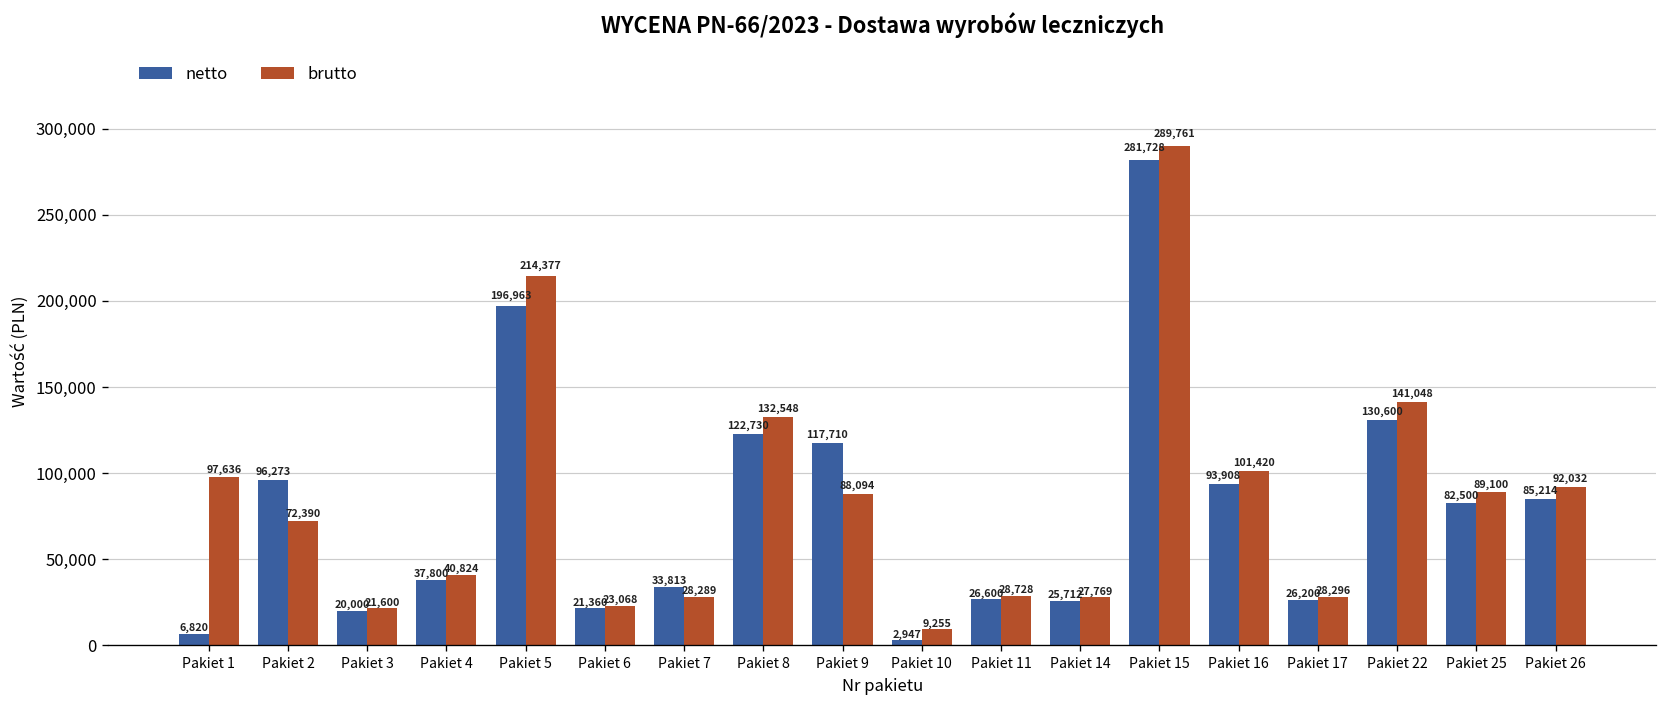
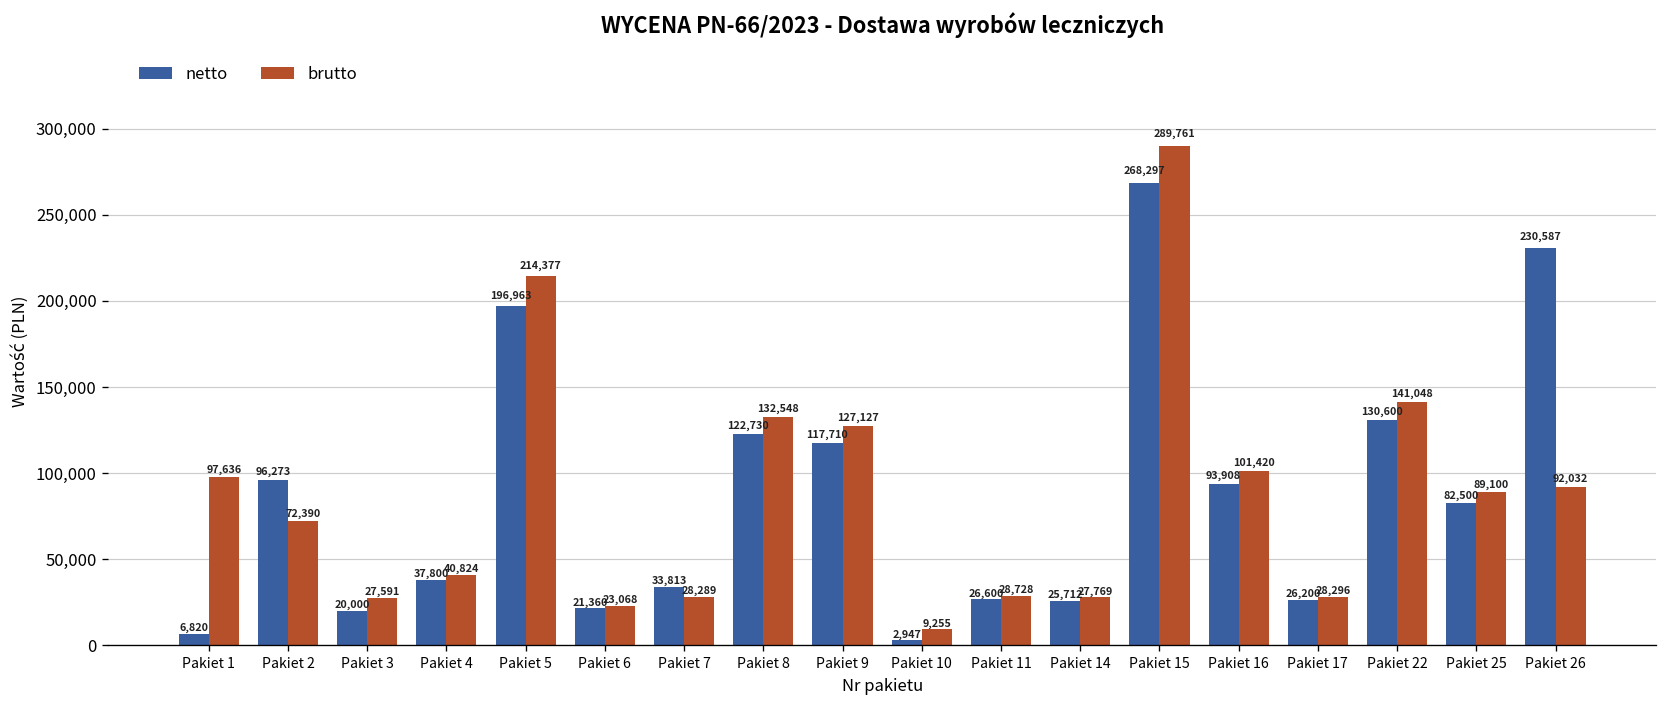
brutto, Pakiet 3: 21,600 -> 27,591
brutto, Pakiet 9: 88,094 -> 127,127
netto, Pakiet 15: 281,728 -> 268,297
netto, Pakiet 26: 85,214 -> 230,587
